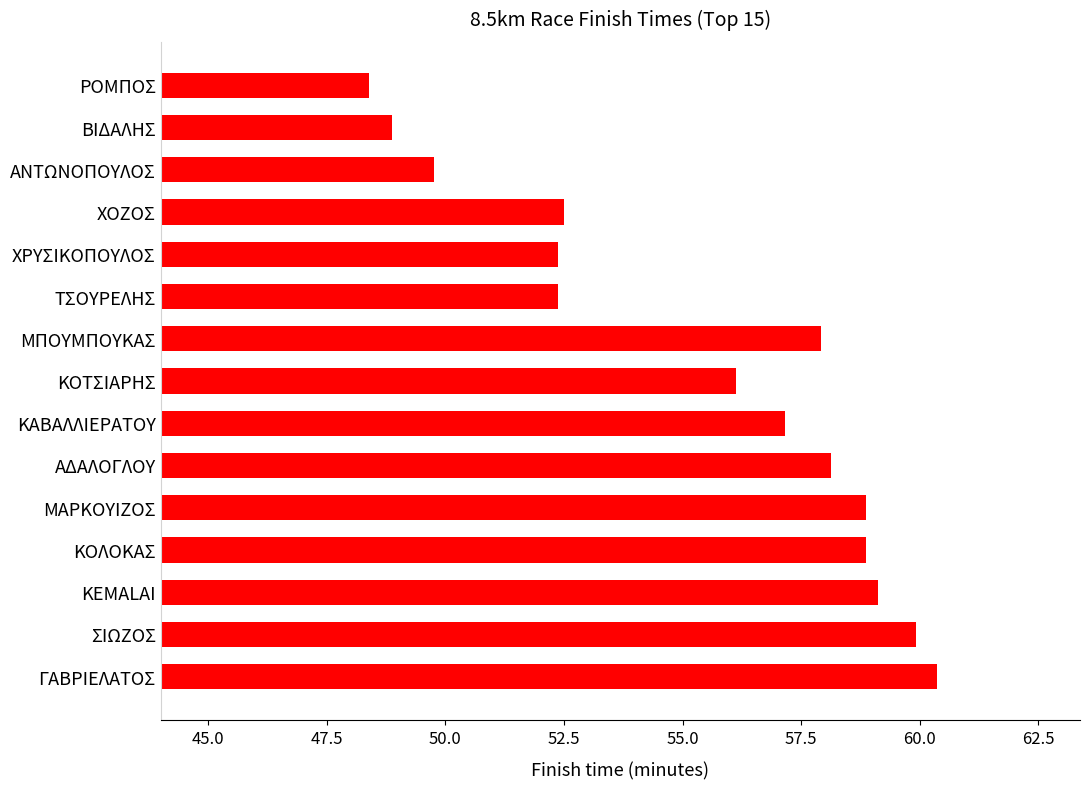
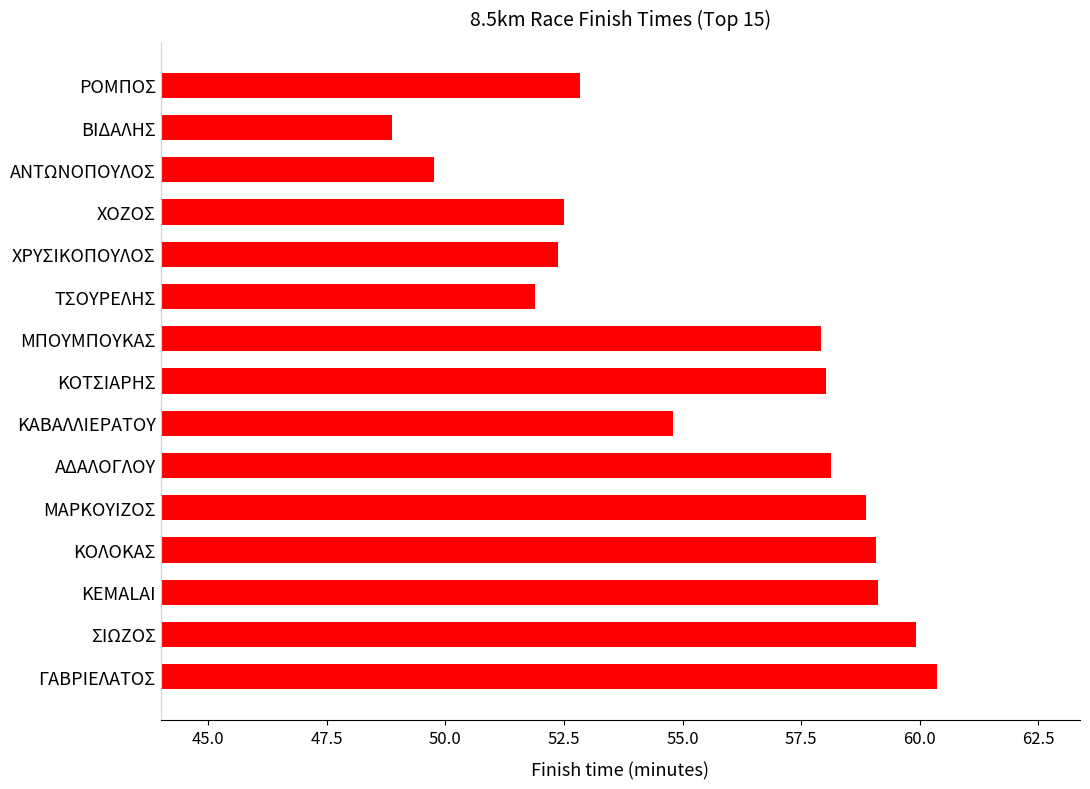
ΡΟΜΠΟΣ: 48.4 -> 52.8
ΤΣΟΥΡΕΛΗΣ: 52.4 -> 51.9
ΚΟΤΣΙΑΡΗΣ: 56.1 -> 58.0
ΚΑΒΑΛΛΙΕΡΑΤΟΥ: 57.2 -> 54.8
ΚΟΛΟΚΑΣ: 58.9 -> 59.1
